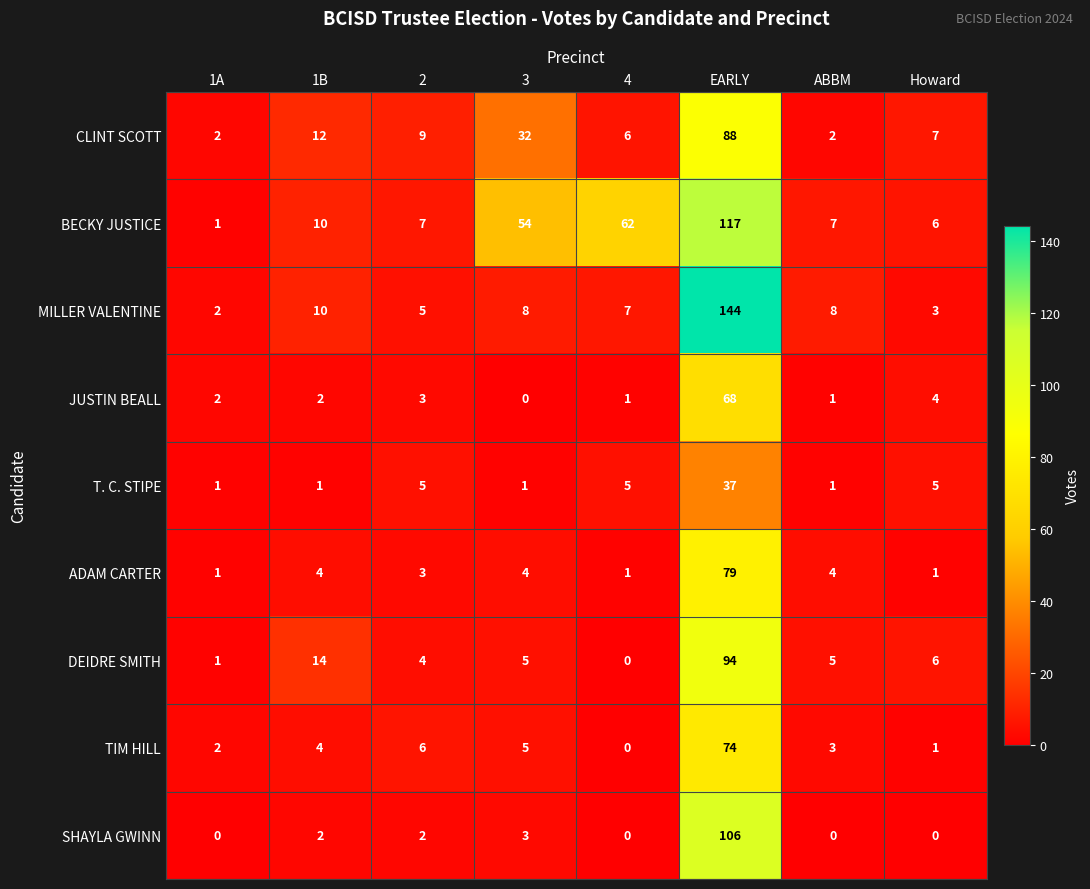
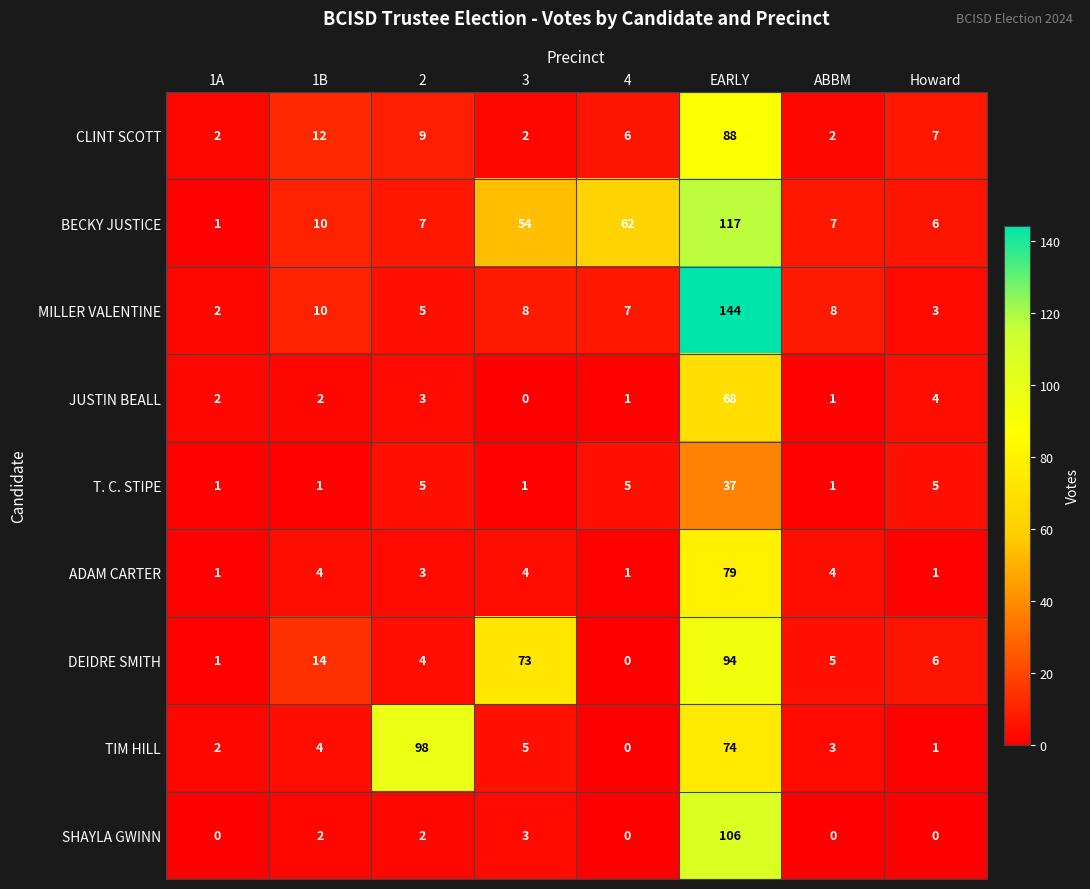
CLINT SCOTT, 3: 32 -> 2
DEIDRE SMITH, 3: 5 -> 73
TIM HILL, 2: 6 -> 98
